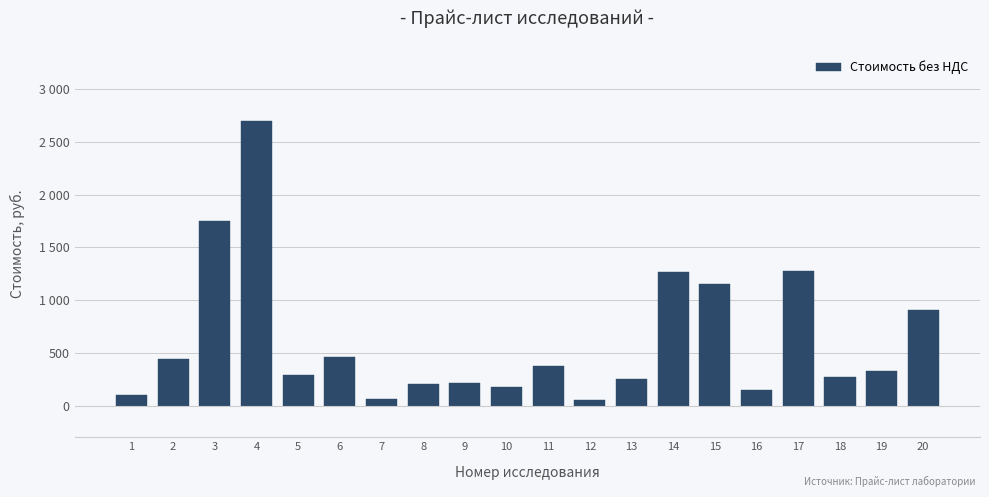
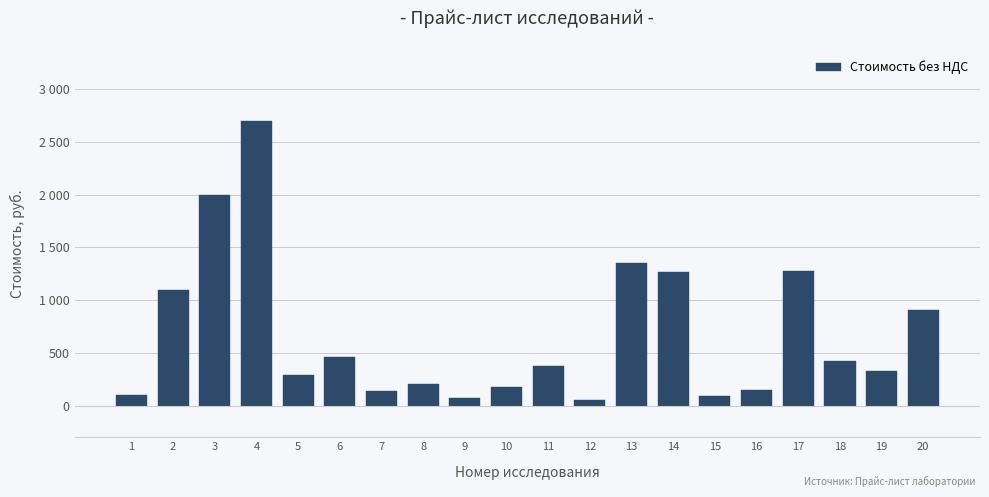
2: 440 -> 1100
3: 1750 -> 2000
7: 60 -> 140
9: 210 -> 70
13: 250 -> 1350
15: 1150 -> 90
18: 270 -> 420
